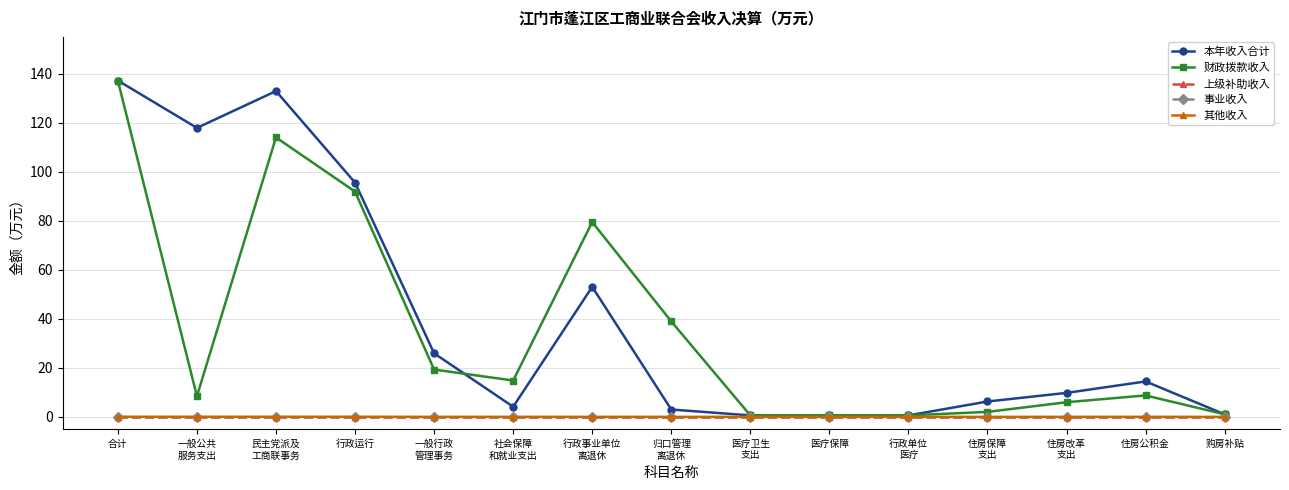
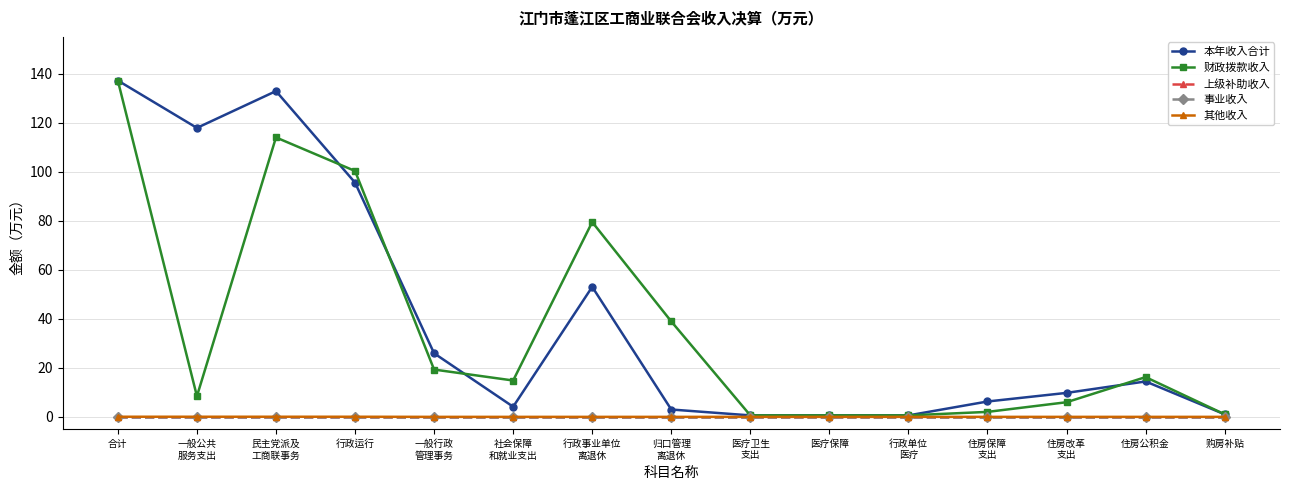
财政拨款收入, 行政运行: 92 -> 100
财政拨款收入, 住房公积金: 9 -> 16
